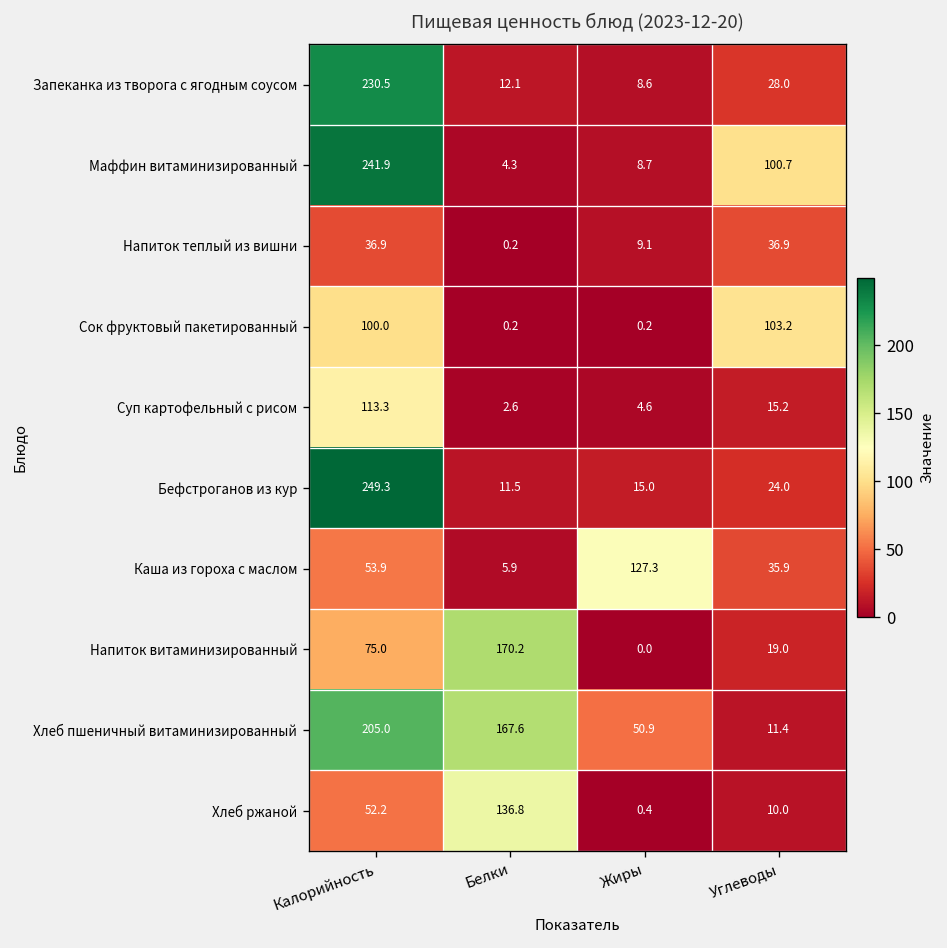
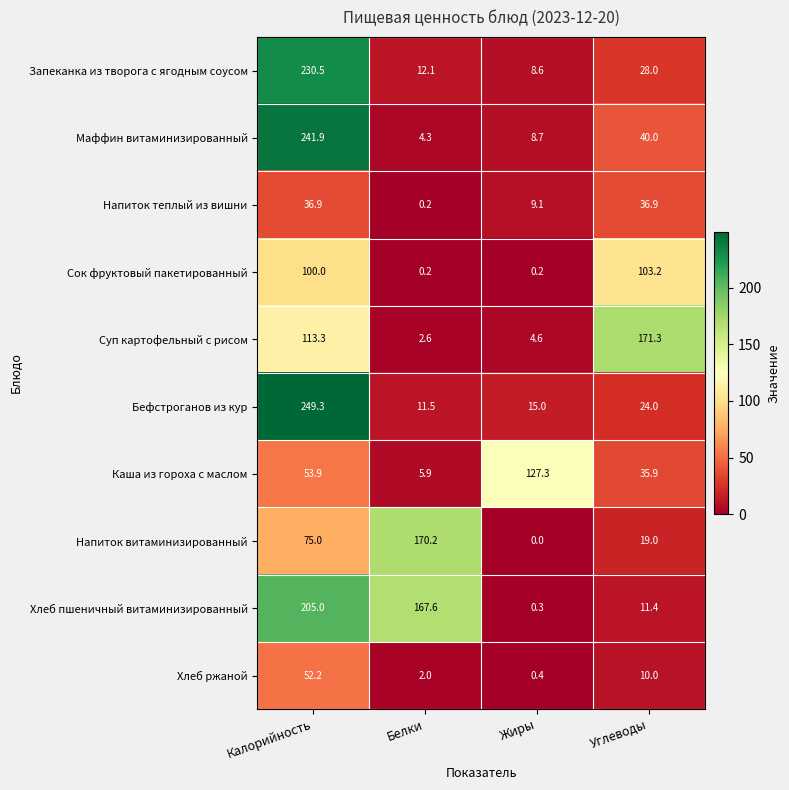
Маффин витаминизированный, Углеводы: 100.7 -> 40.0
Суп картофельный с рисом, Углеводы: 15.2 -> 171.3
Хлеб пшеничный витаминизированный, Жиры: 50.9 -> 0.3
Хлеб ржаной, Белки: 136.8 -> 2.0
